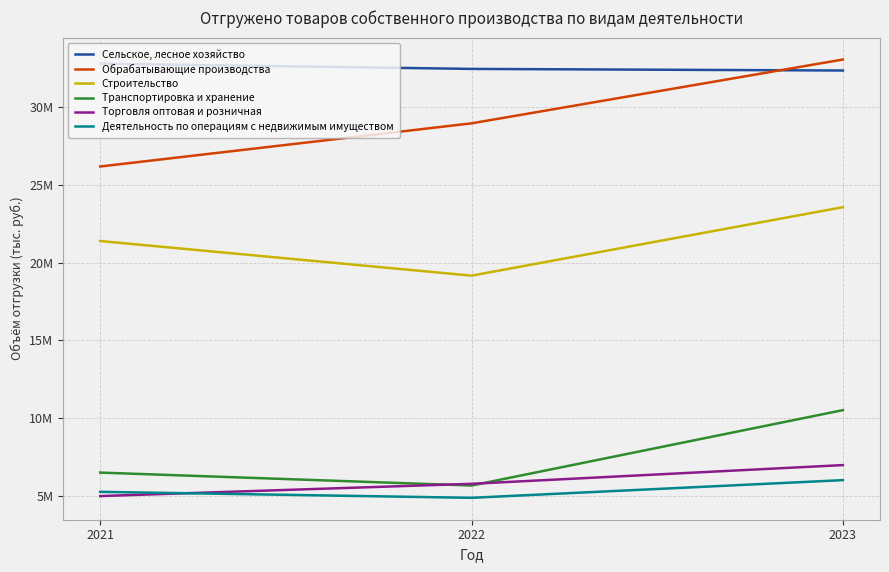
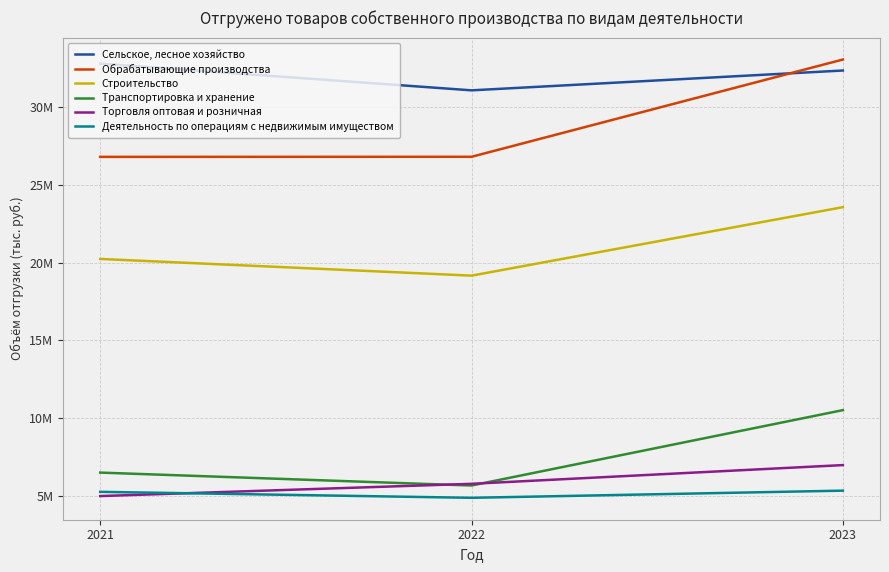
Обрабатывающие производства, 2021: 26200000 -> 26800000
Строительство, 2021: 21400000 -> 20200000
Сельское, лесное хозяйство, 2022: 32500000 -> 31100000
Обрабатывающие производства, 2022: 29000000 -> 26800000
Деятельность по операциям с недвижимым имуществом, 2023: 6000000 -> 5300000
